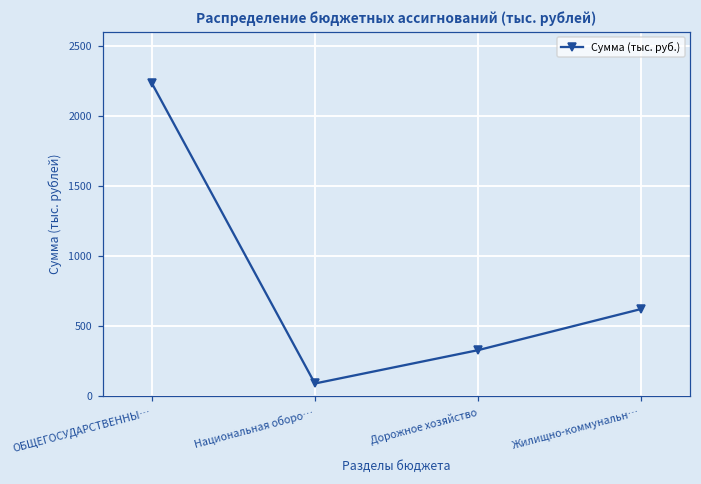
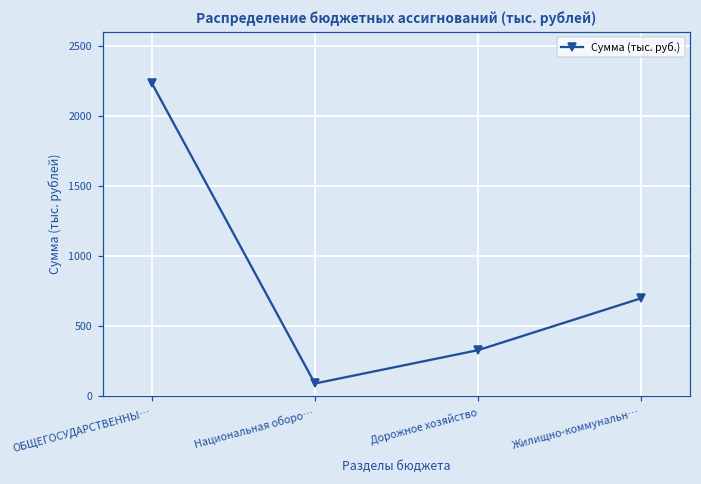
Жилищно-коммунальн…: 620 -> 700
